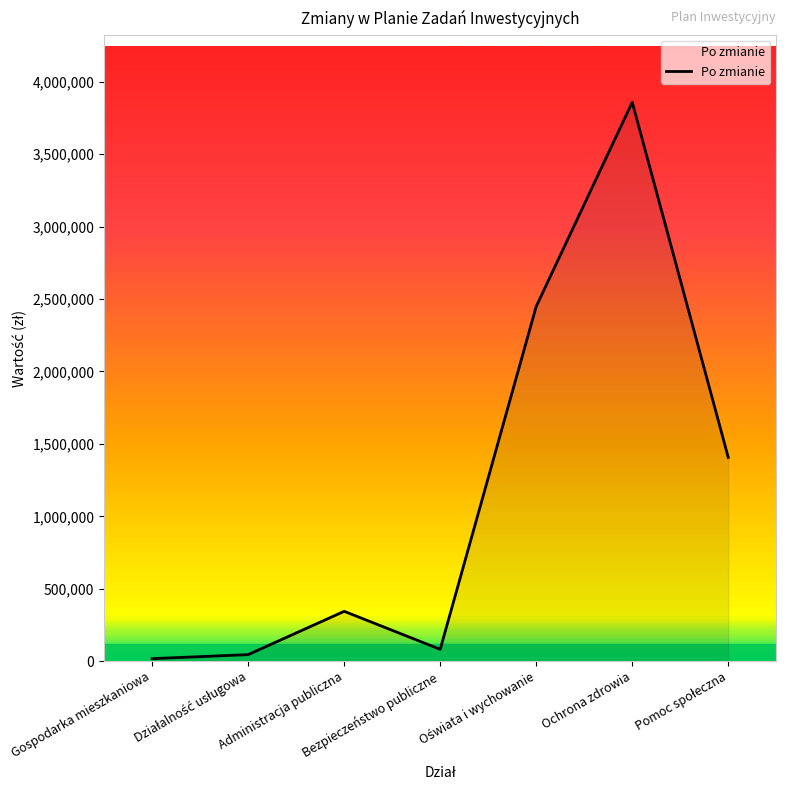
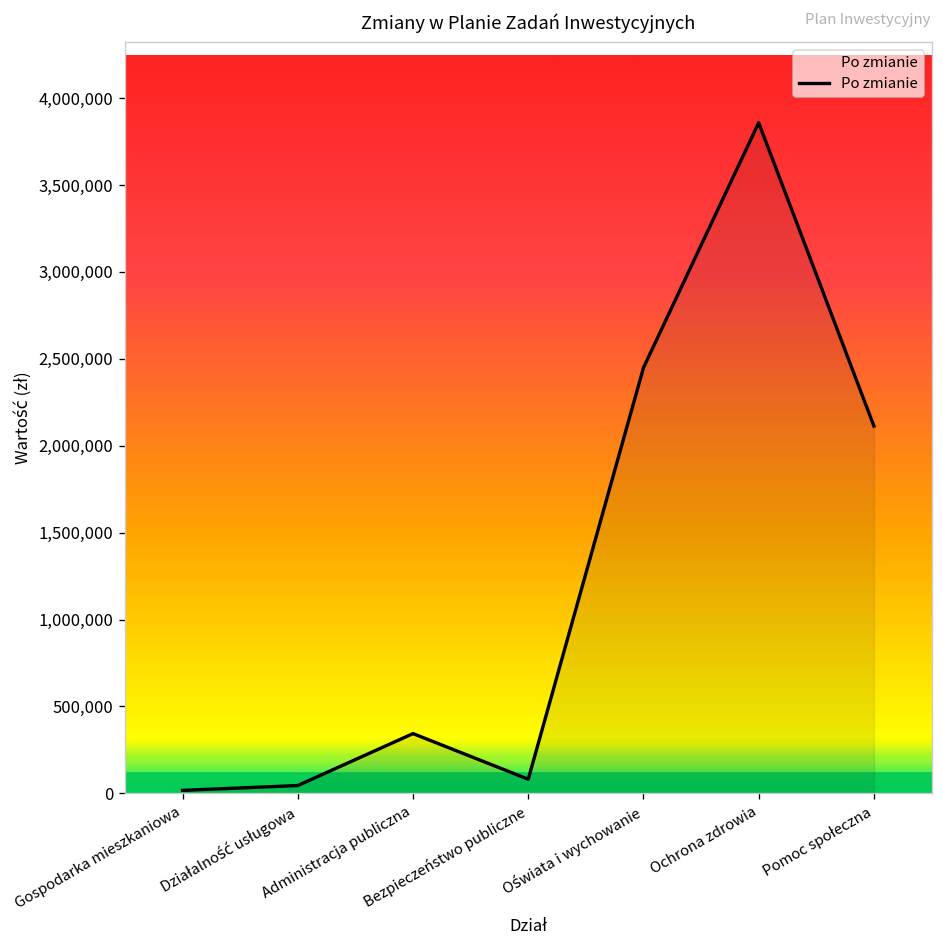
Pomoc społeczna: 1,410,000 -> 2,110,000
